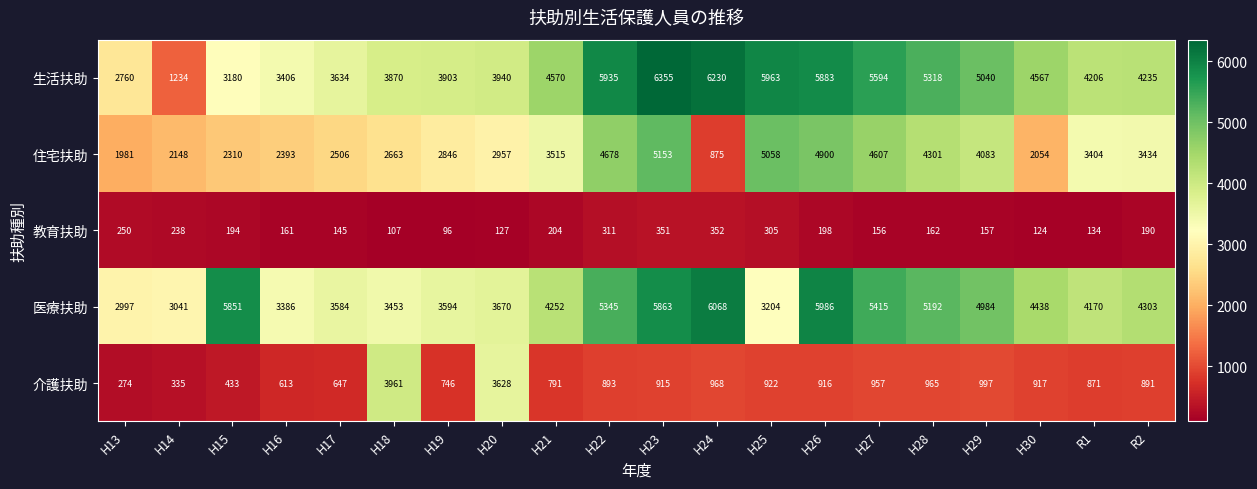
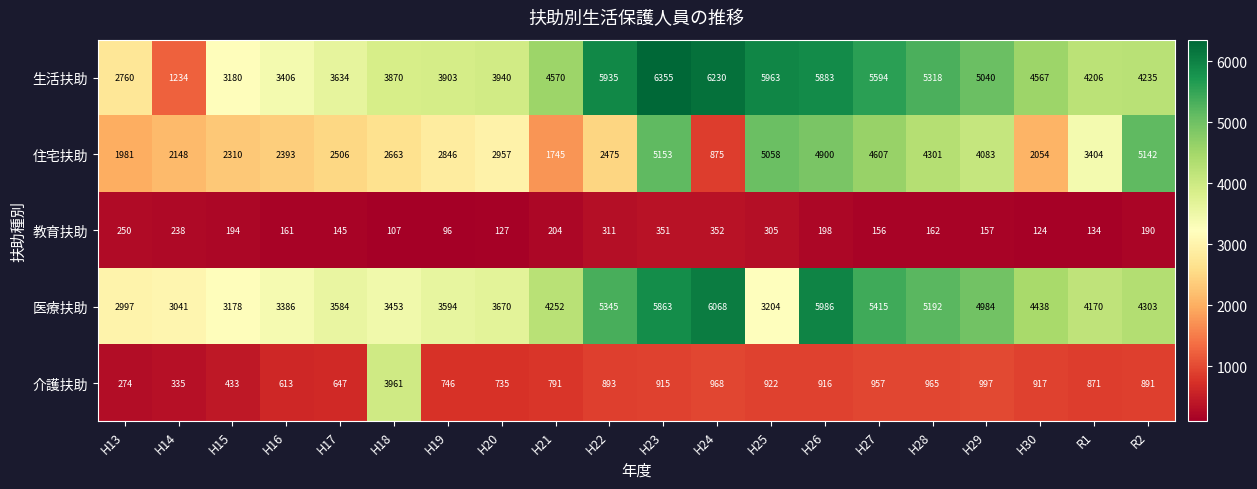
住宅扶助, H21: 3515 -> 1745
住宅扶助, H22: 4678 -> 2475
住宅扶助, R2: 3434 -> 5142
医療扶助, H15: 5851 -> 3178
介護扶助, H20: 3628 -> 735
